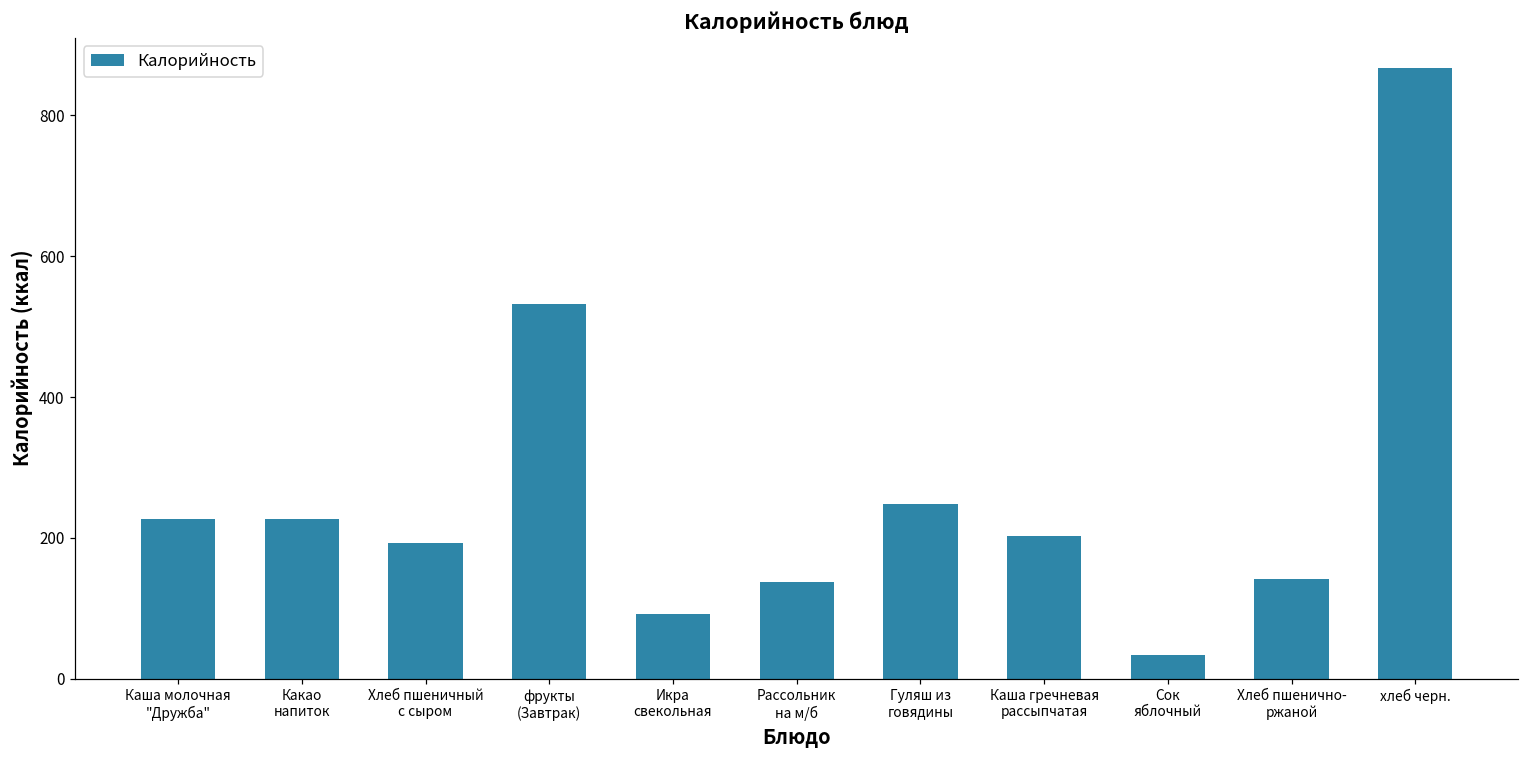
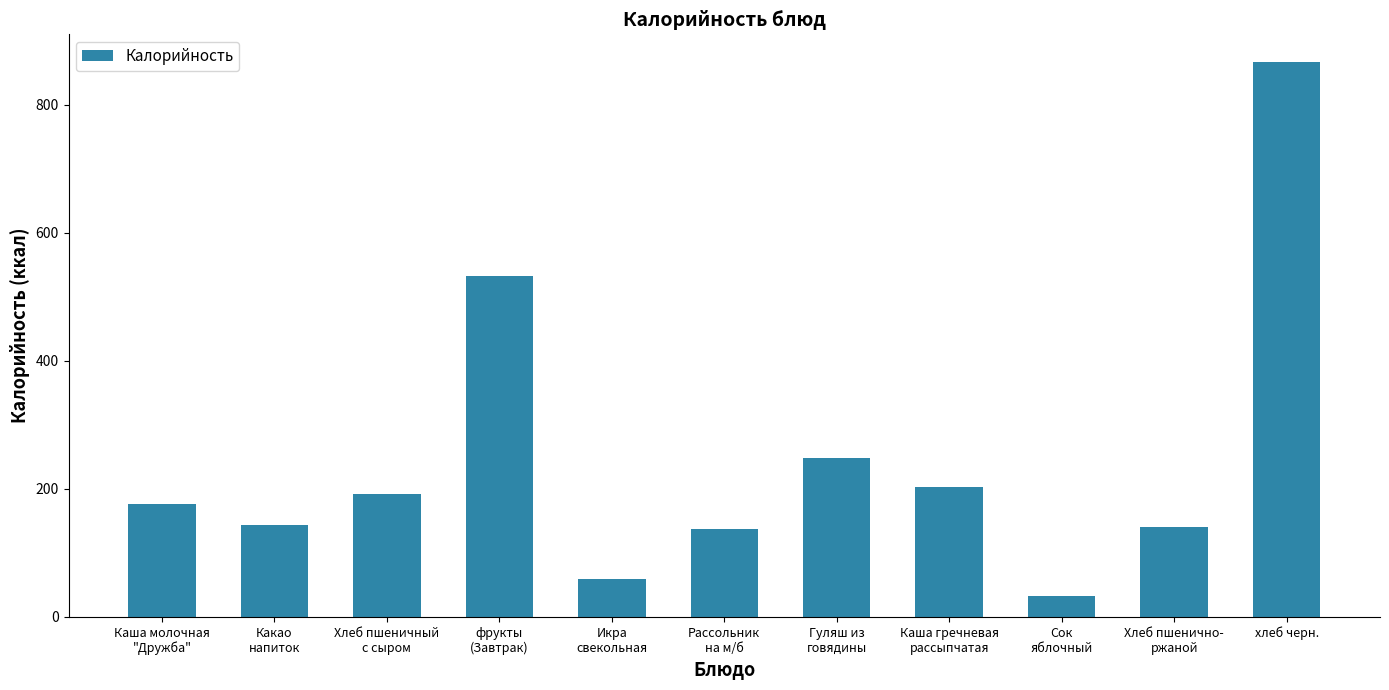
Каша молочная "Дружба": 230 -> 180
Какао напиток: 230 -> 140
Икра свекольная: 90 -> 60
